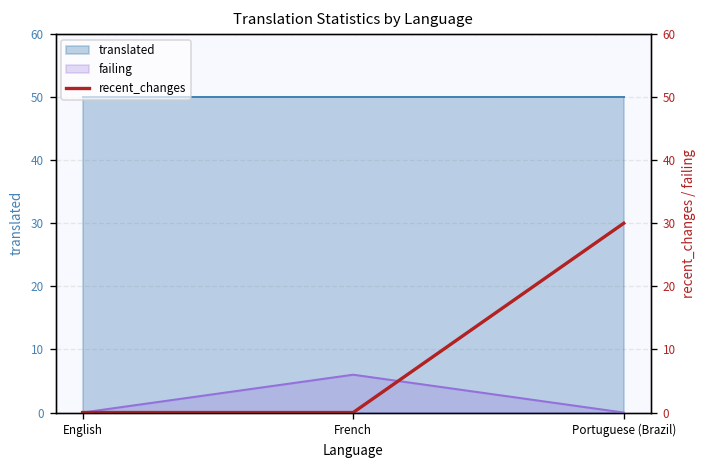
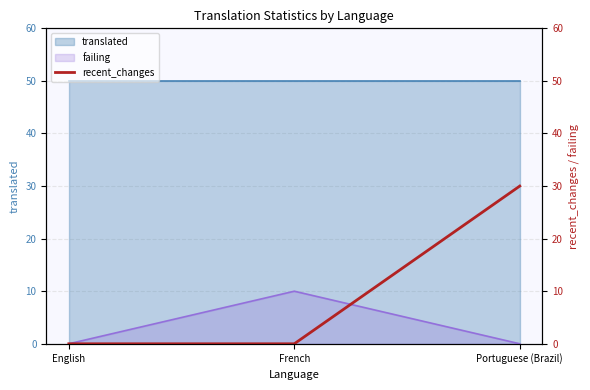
failing, French: 6 -> 10
